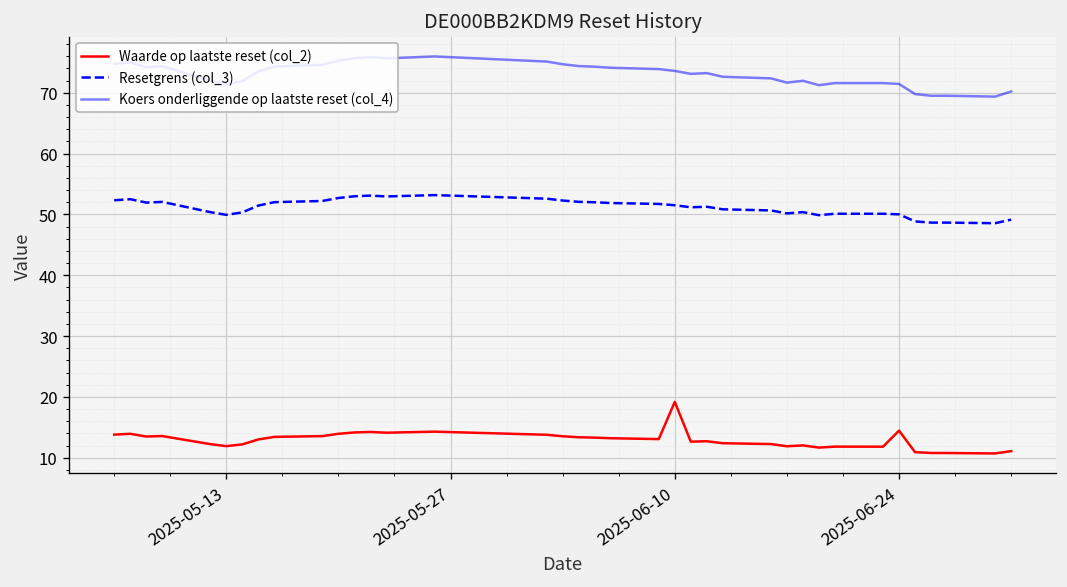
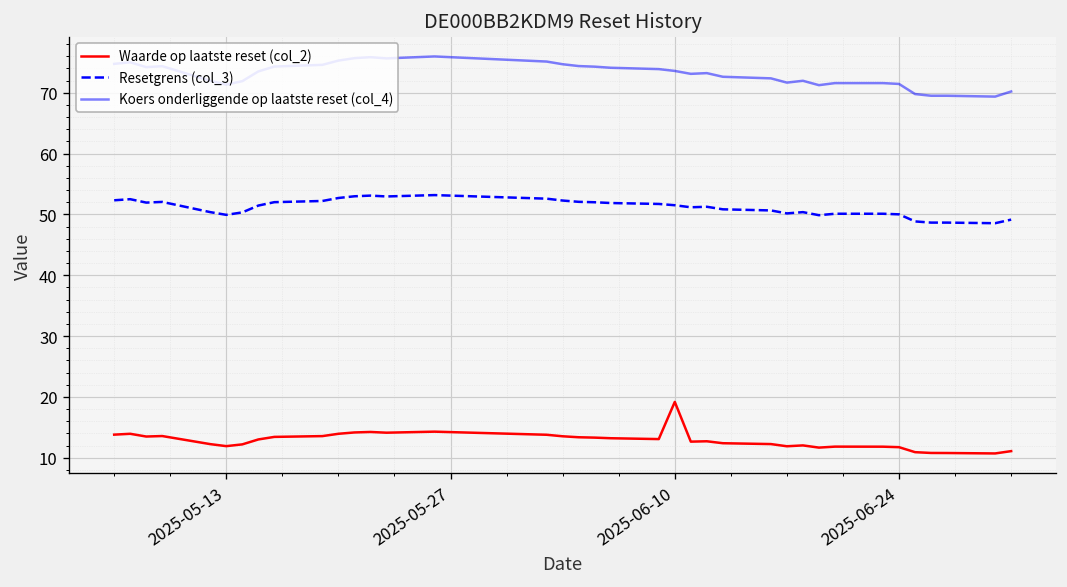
Waarde op laatste reset (col_2), 2025-06-24: 14 -> 12
